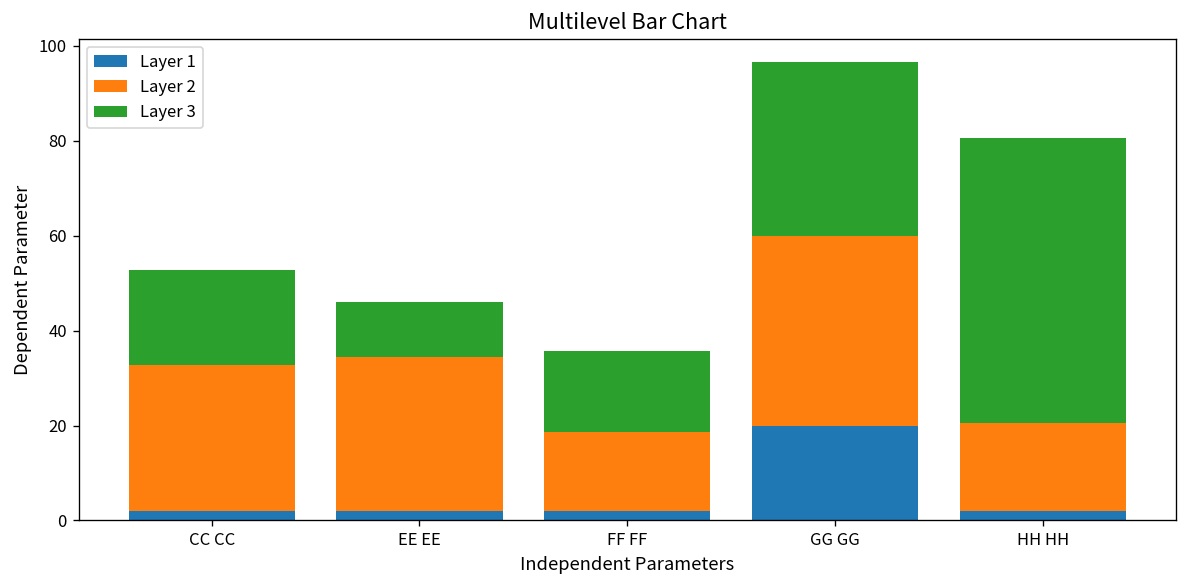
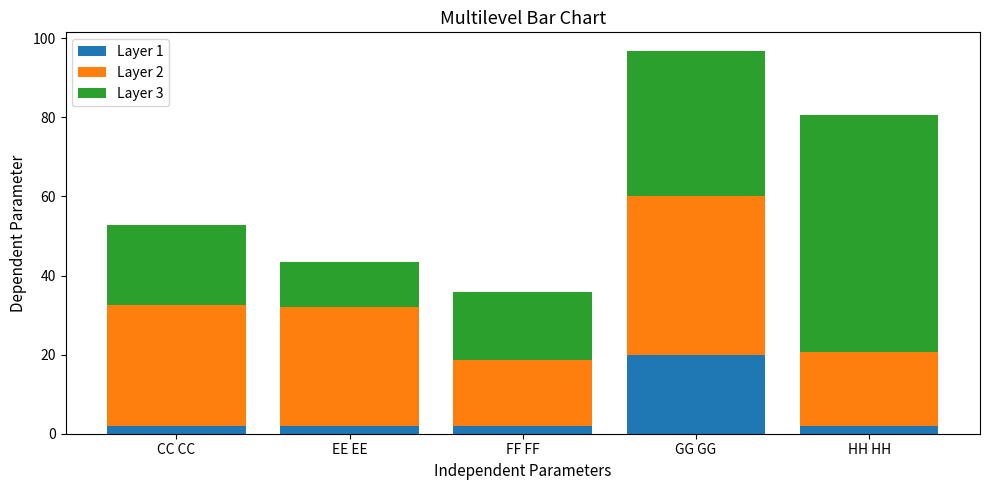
Layer 2, EE EE: 33 -> 30
